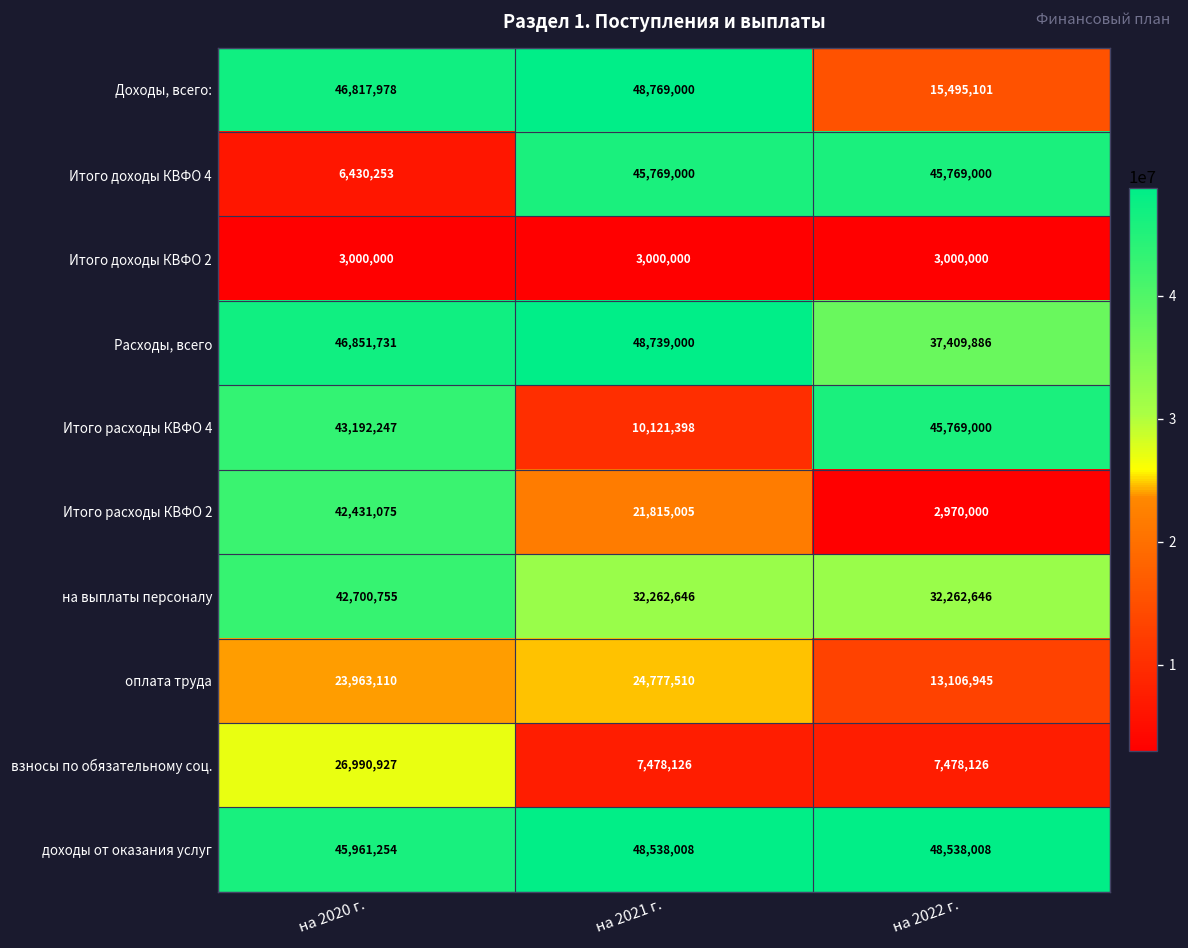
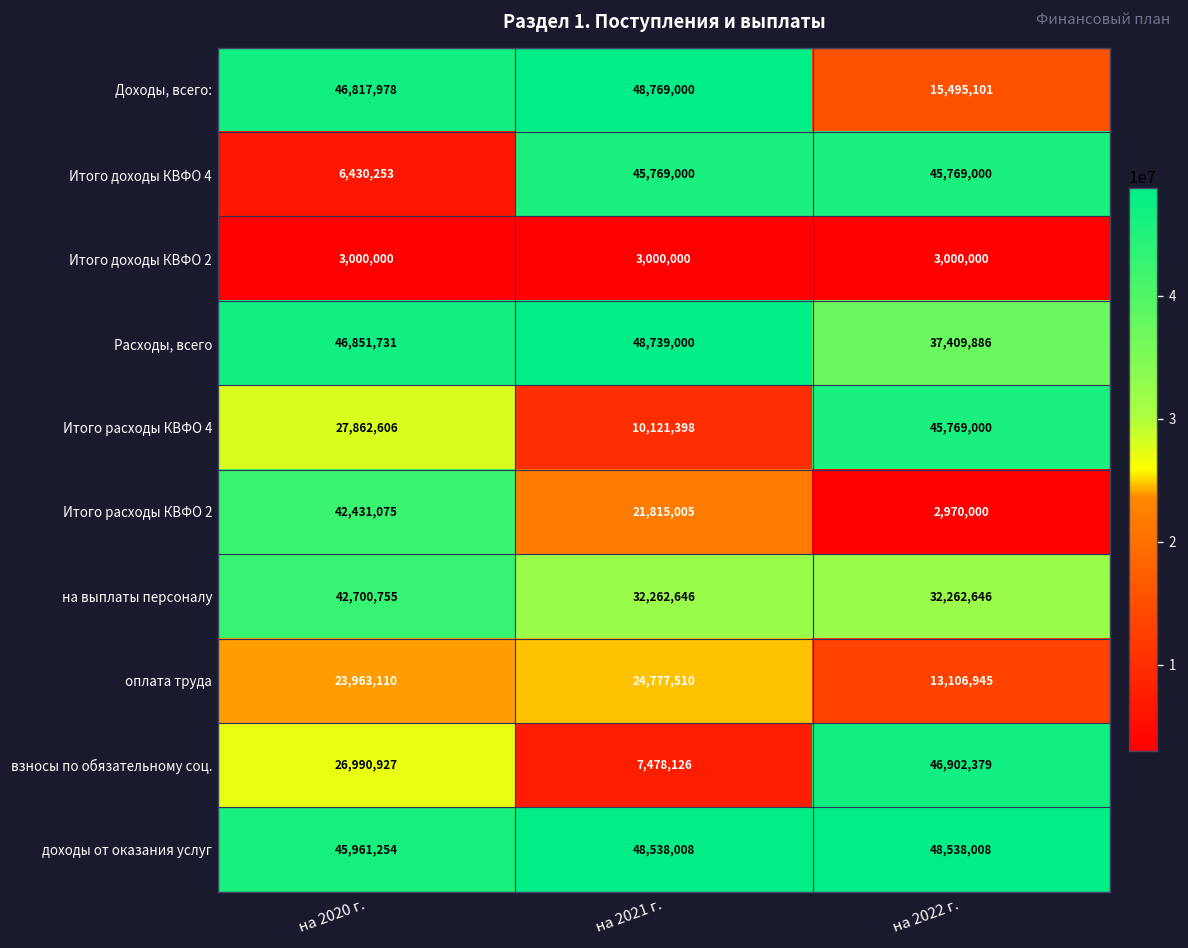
Итого расходы КВФО 4, на 2020 г.: 43,192,247 -> 27,862,606
взносы по обязательному соц., на 2022 г.: 7,478,126 -> 46,902,379
